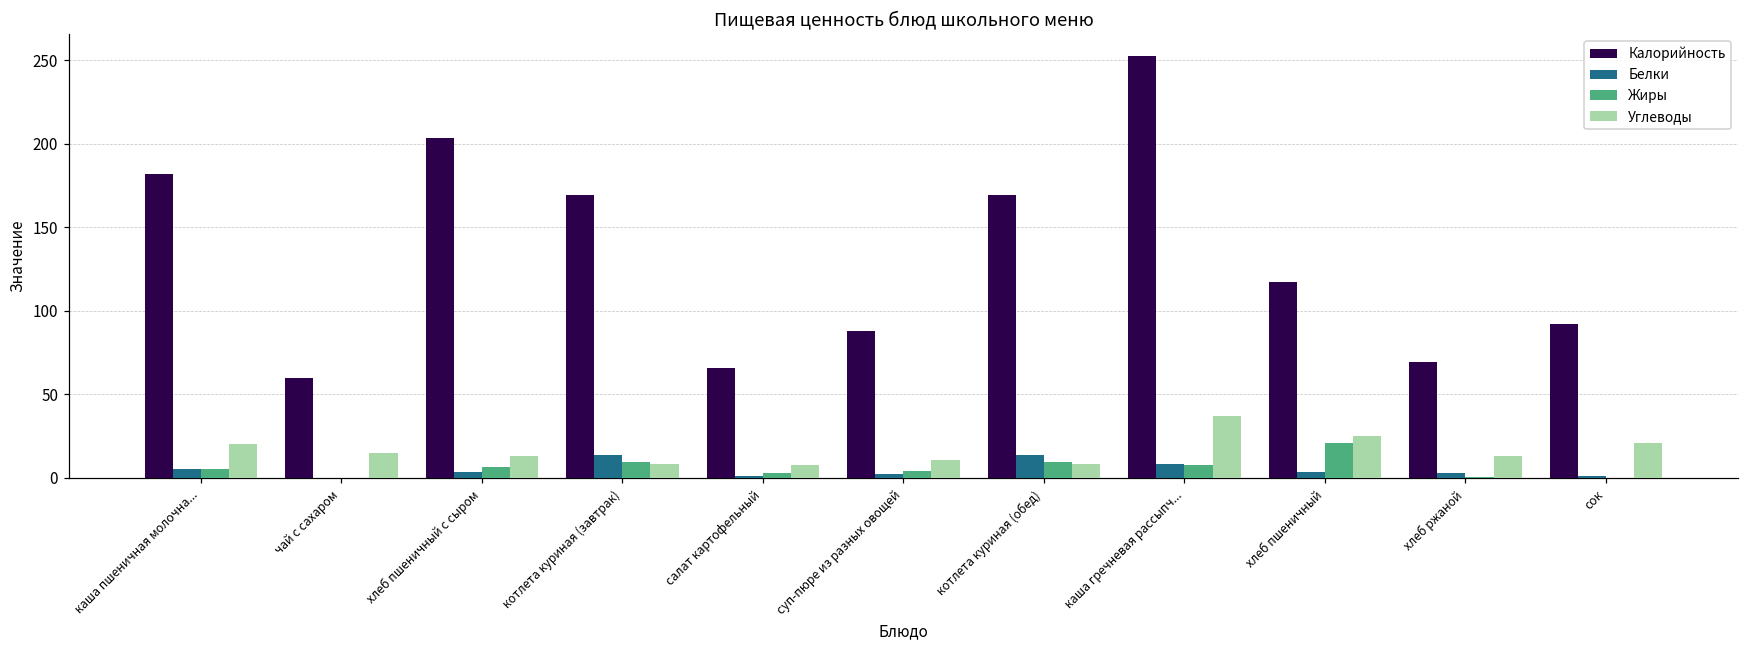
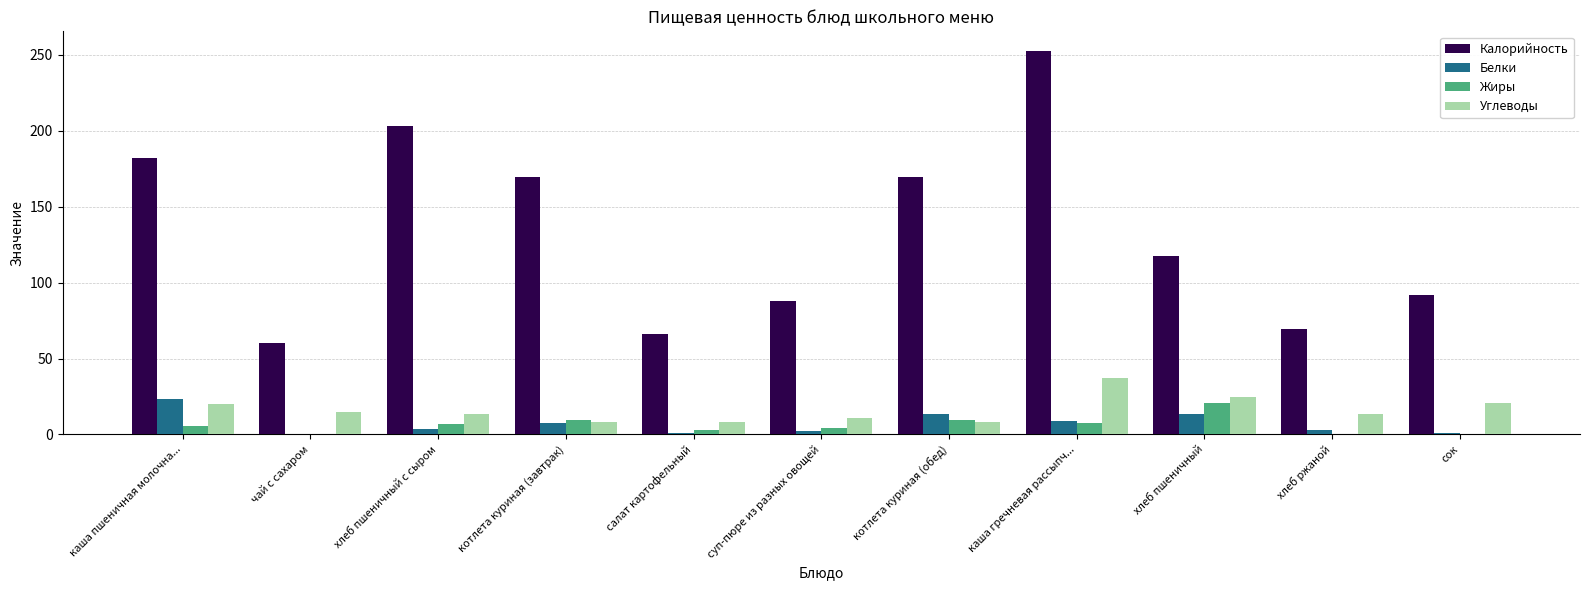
Белки, каша пшеничная молочна...: 6 -> 24
Белки, котлета куриная (завтрак): 14 -> 8
Белки, хлеб пшеничный: 4 -> 14
